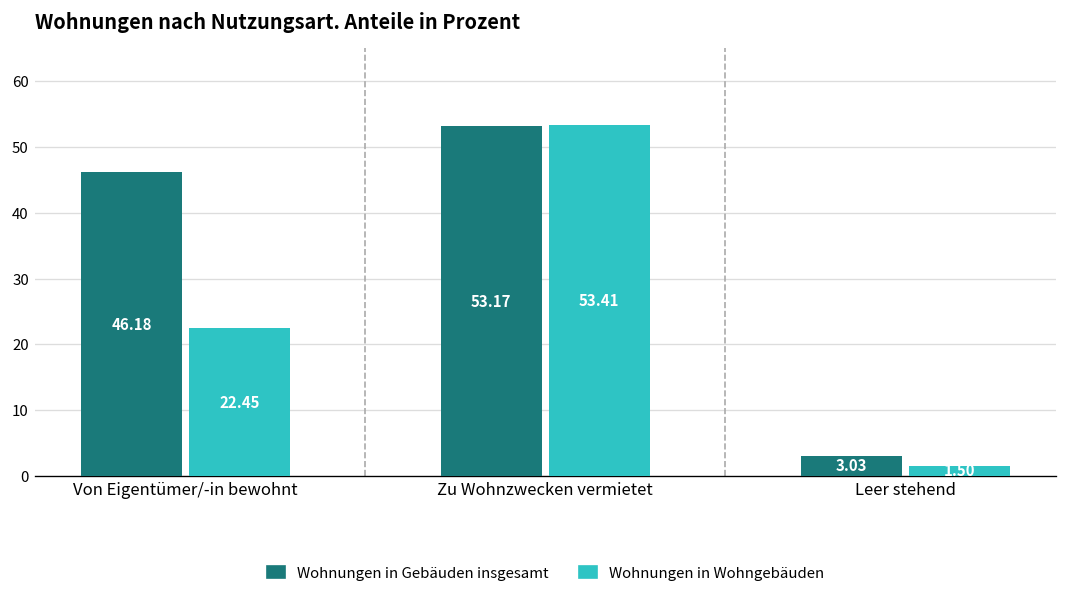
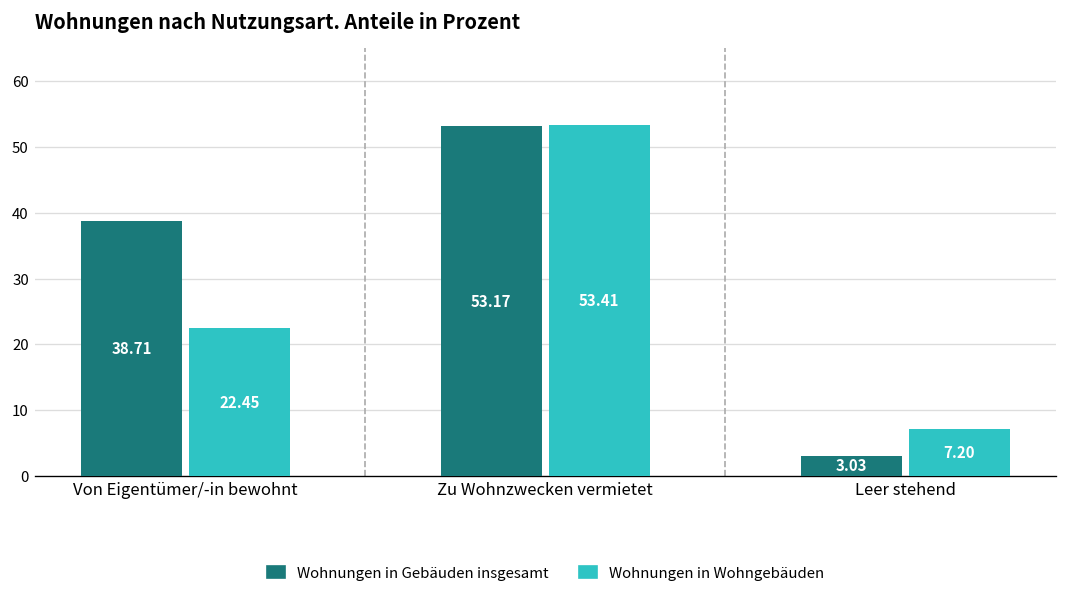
Wohnungen in Gebäuden insgesamt, Von Eigentümer/-in bewohnt: 46.18 -> 38.71
Wohnungen in Wohngebäuden, Leer stehend: 1.50 -> 7.20
